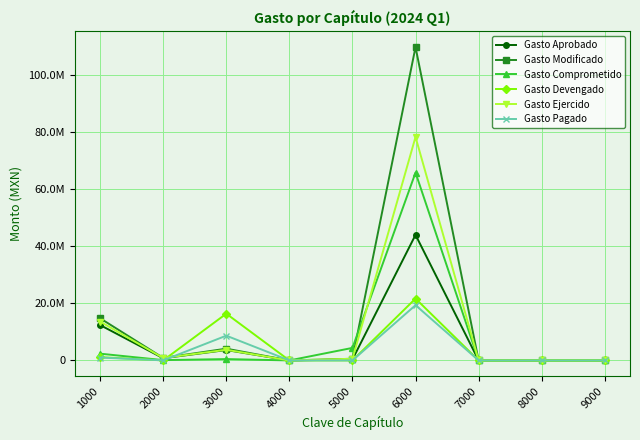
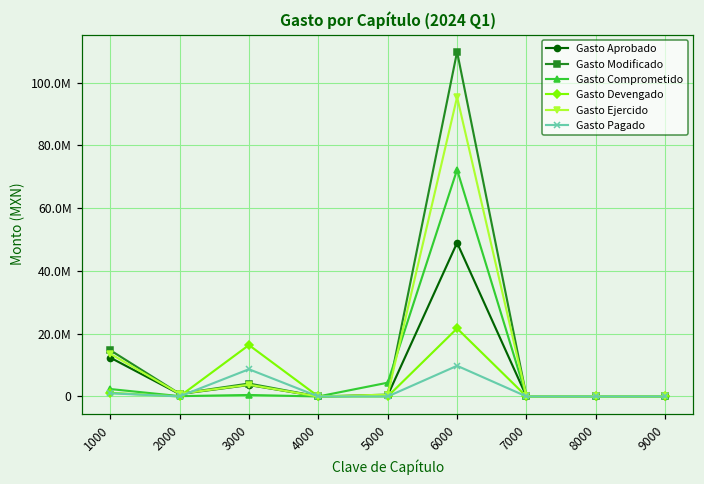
Gasto Aprobado, 6000: 44000000 -> 49000000
Gasto Comprometido, 6000: 66000000 -> 72000000
Gasto Ejercido, 6000: 78000000 -> 95000000
Gasto Pagado, 6000: 19000000 -> 10000000
